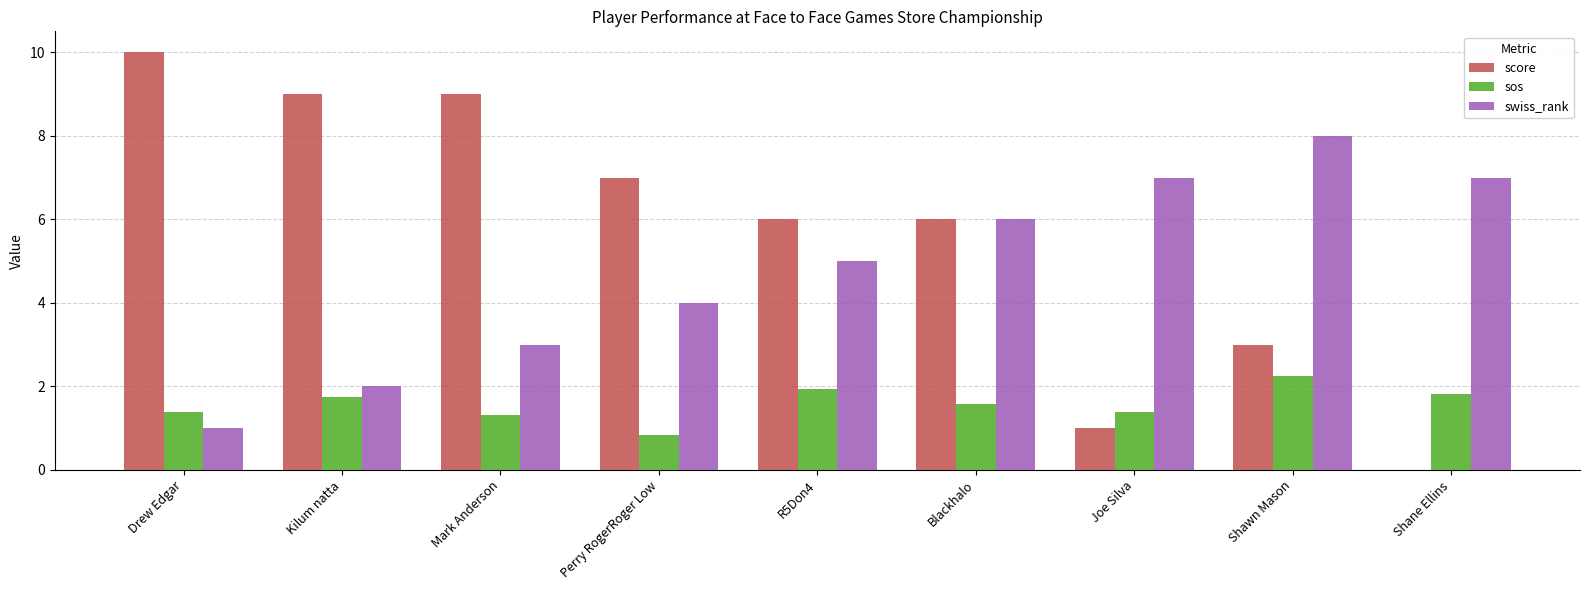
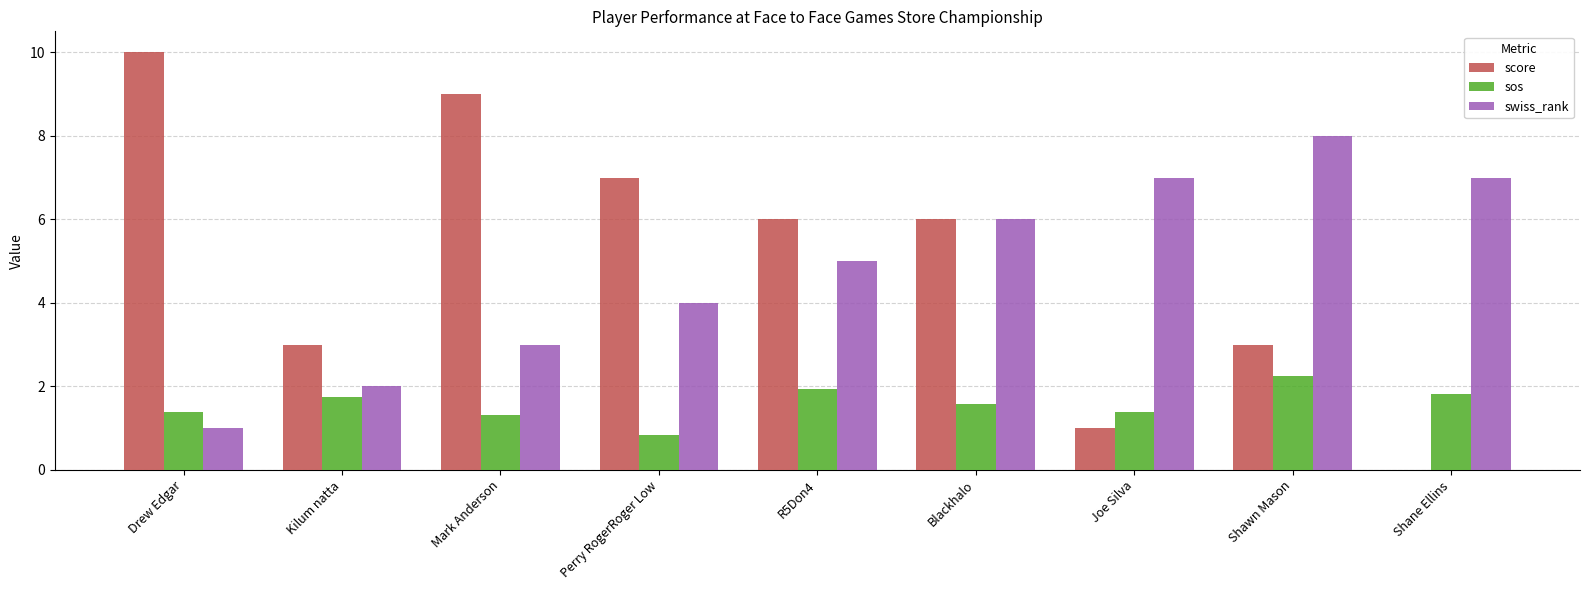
score, Kilum natta: 9 -> 3
